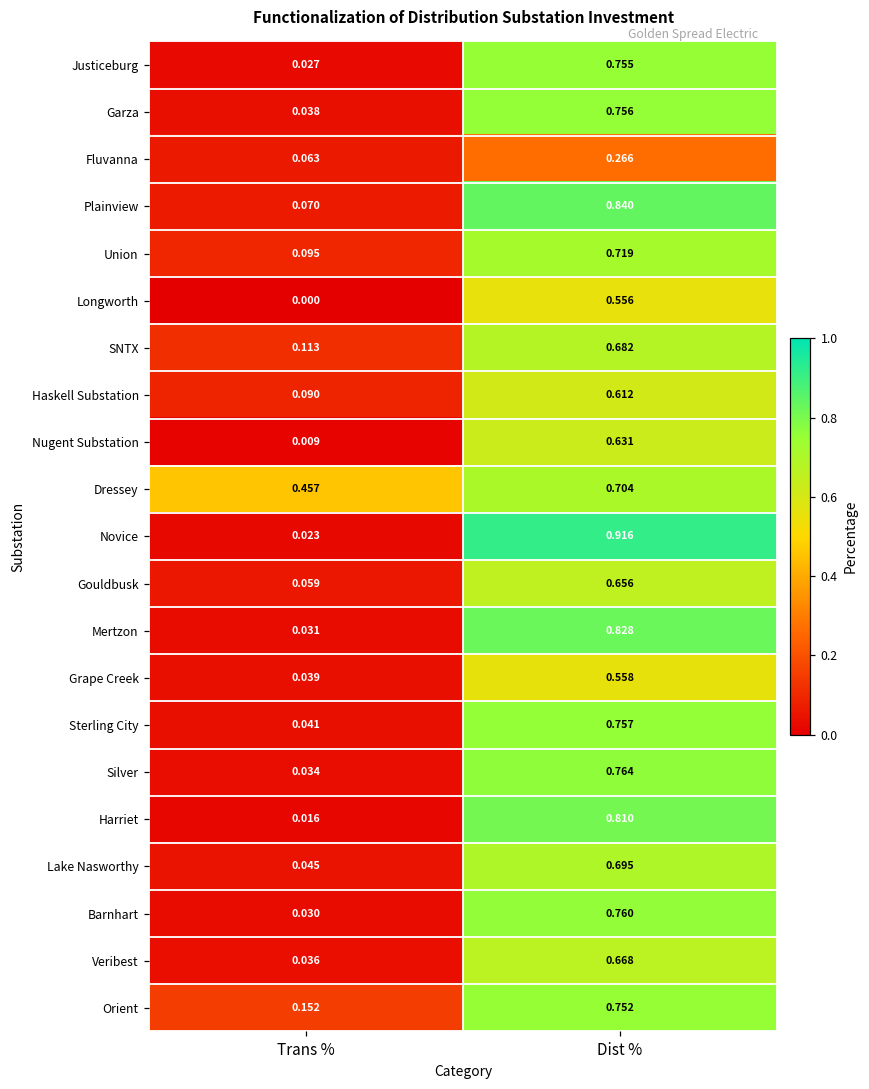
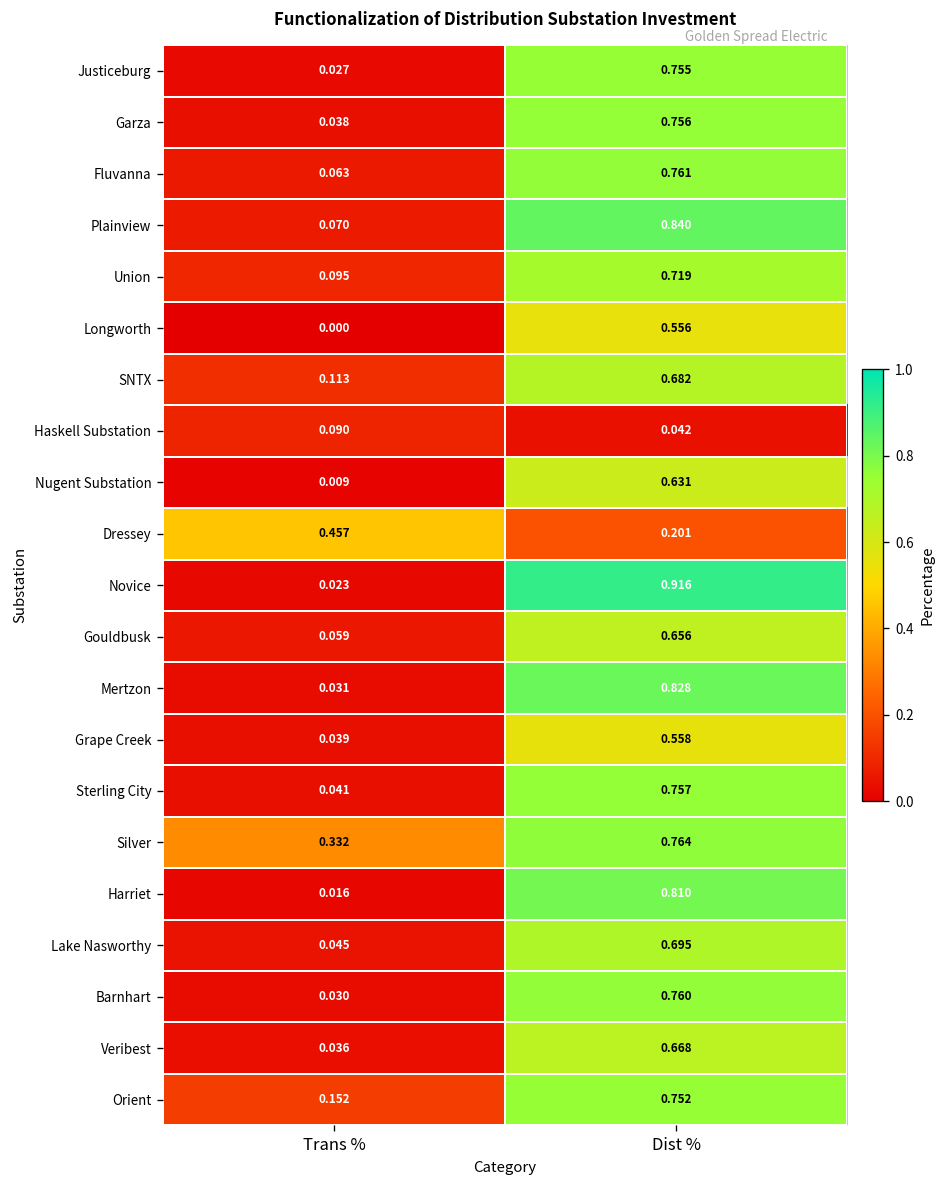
Fluvanna, Dist %: 0.266 -> 0.761
Haskell Substation, Dist %: 0.612 -> 0.042
Dressey, Dist %: 0.704 -> 0.201
Silver, Trans %: 0.034 -> 0.332
